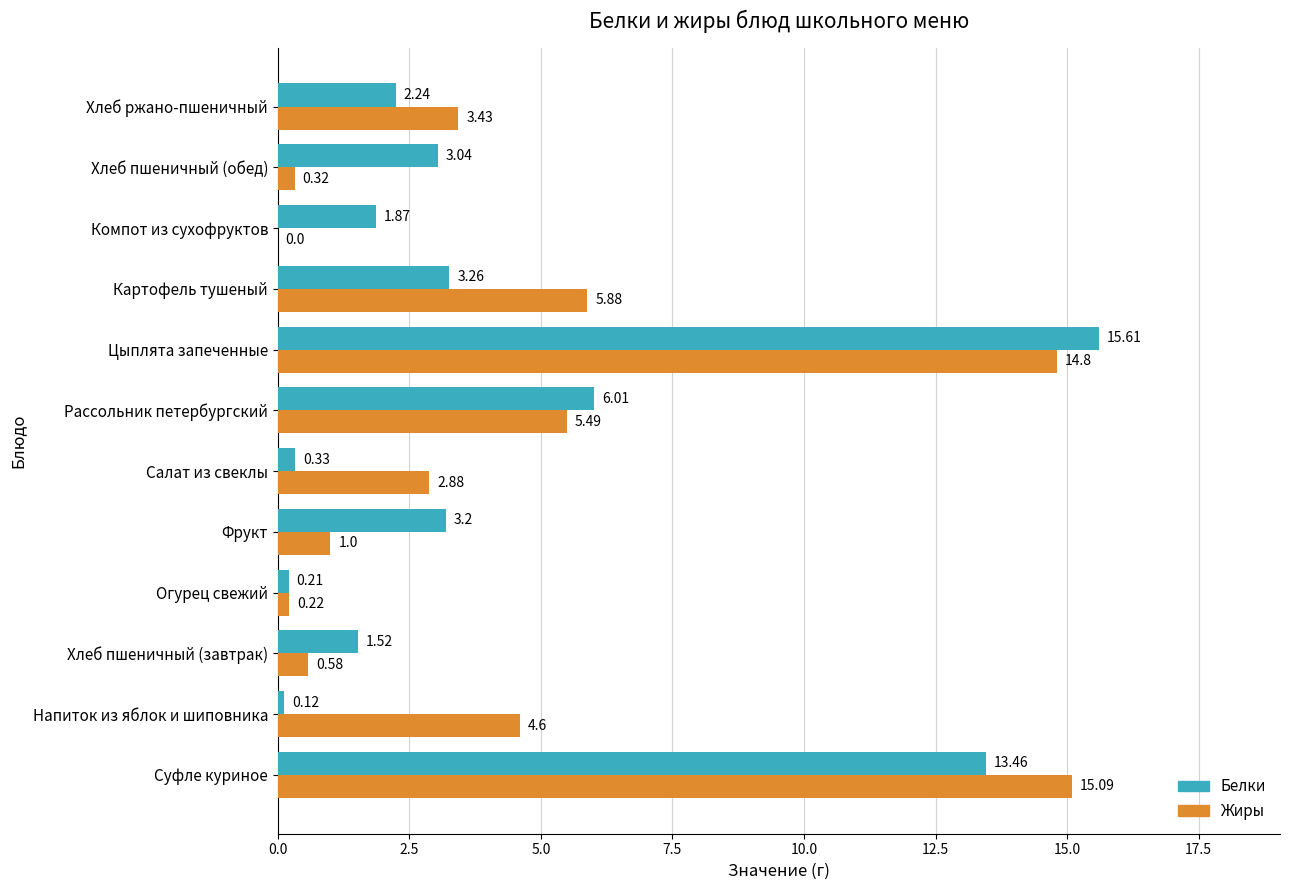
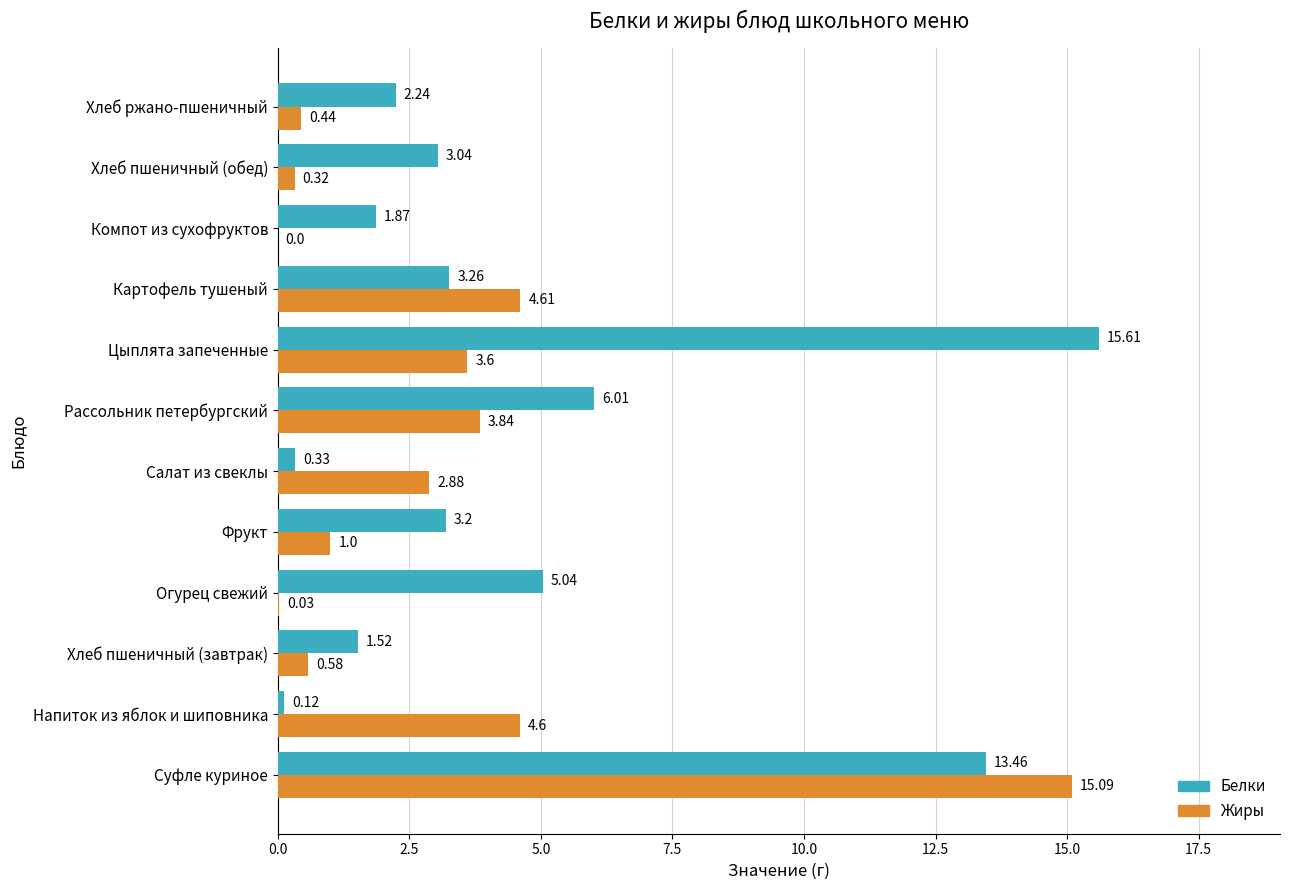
Жиры, Хлеб ржано-пшеничный: 3.43 -> 0.44
Жиры, Картофель тушеный: 5.88 -> 4.61
Жиры, Цыплята запеченные: 14.8 -> 3.6
Жиры, Рассольник петербургский: 5.49 -> 3.84
Белки, Огурец свежий: 0.21 -> 5.04
Жиры, Огурец свежий: 0.22 -> 0.03
